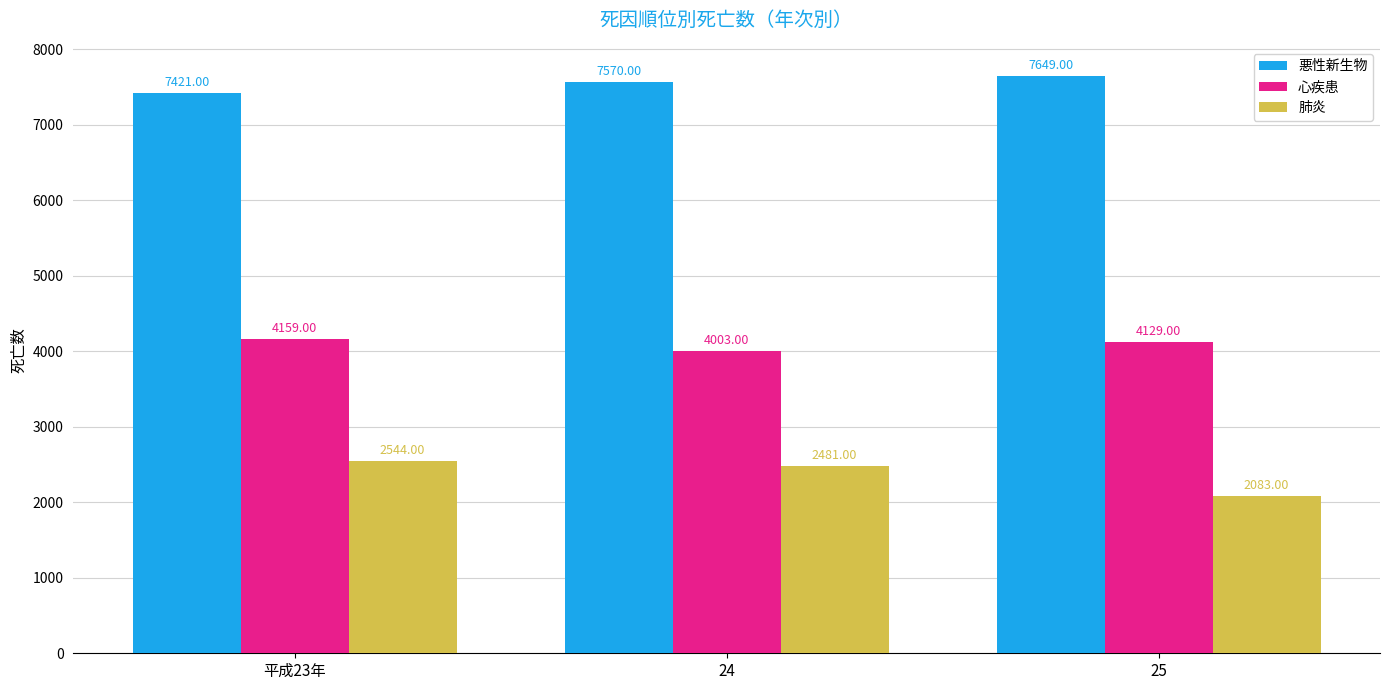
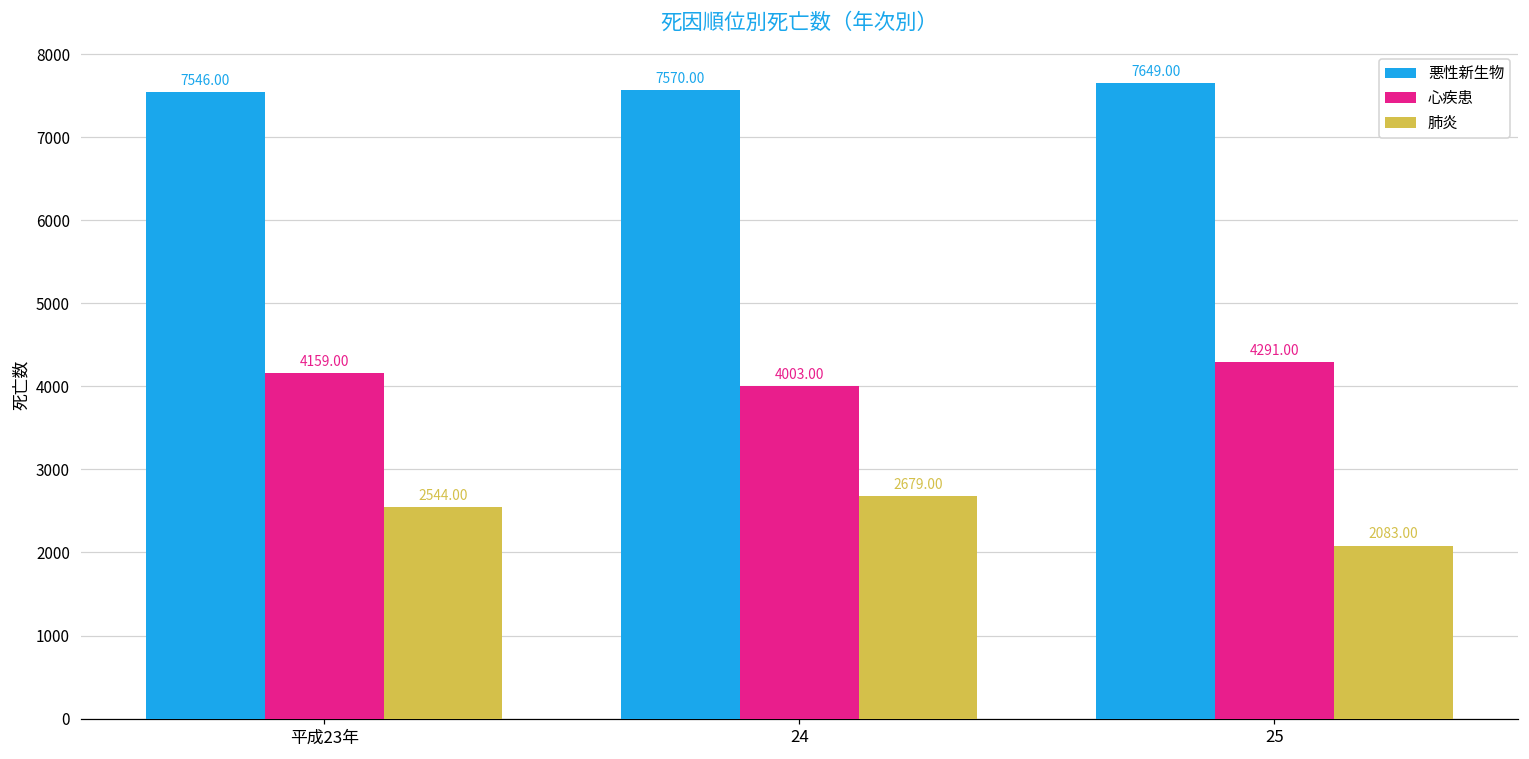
悪性新生物, 平成23年: 7421.00 -> 7546.00
肺炎, 24: 2481.00 -> 2679.00
心疾患, 25: 4129.00 -> 4291.00
